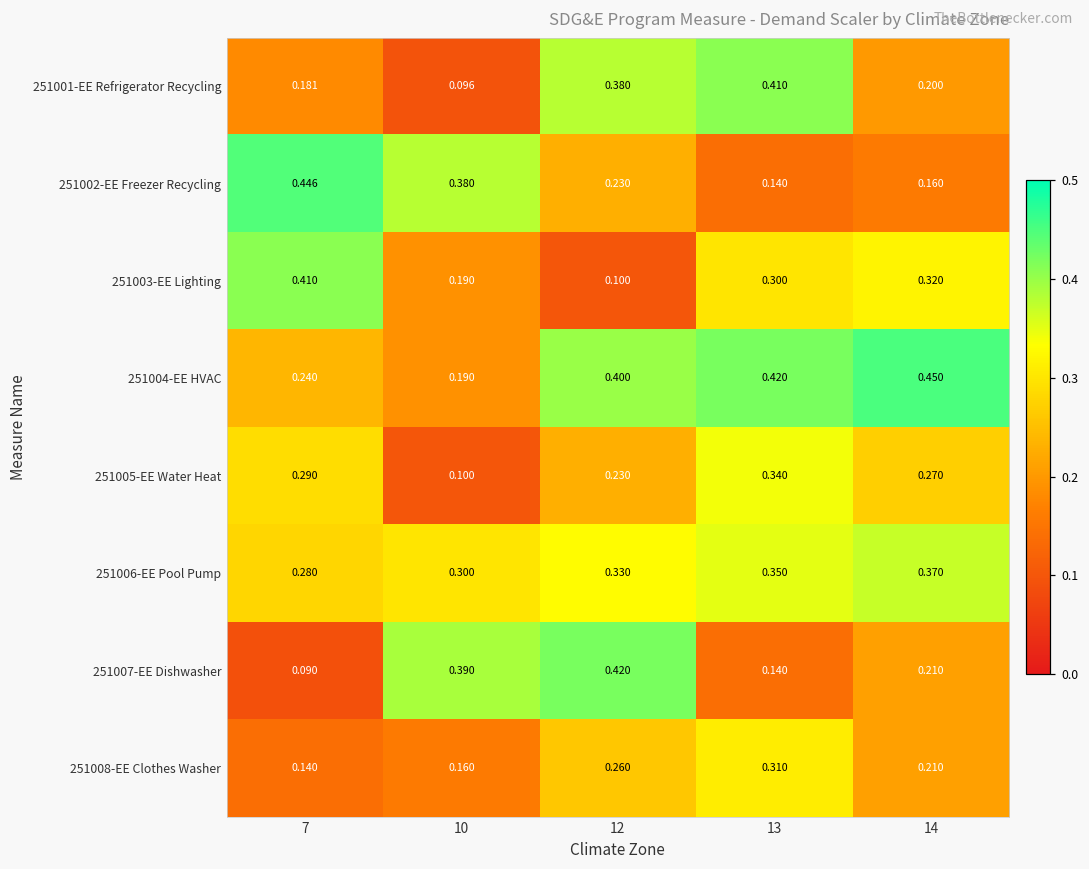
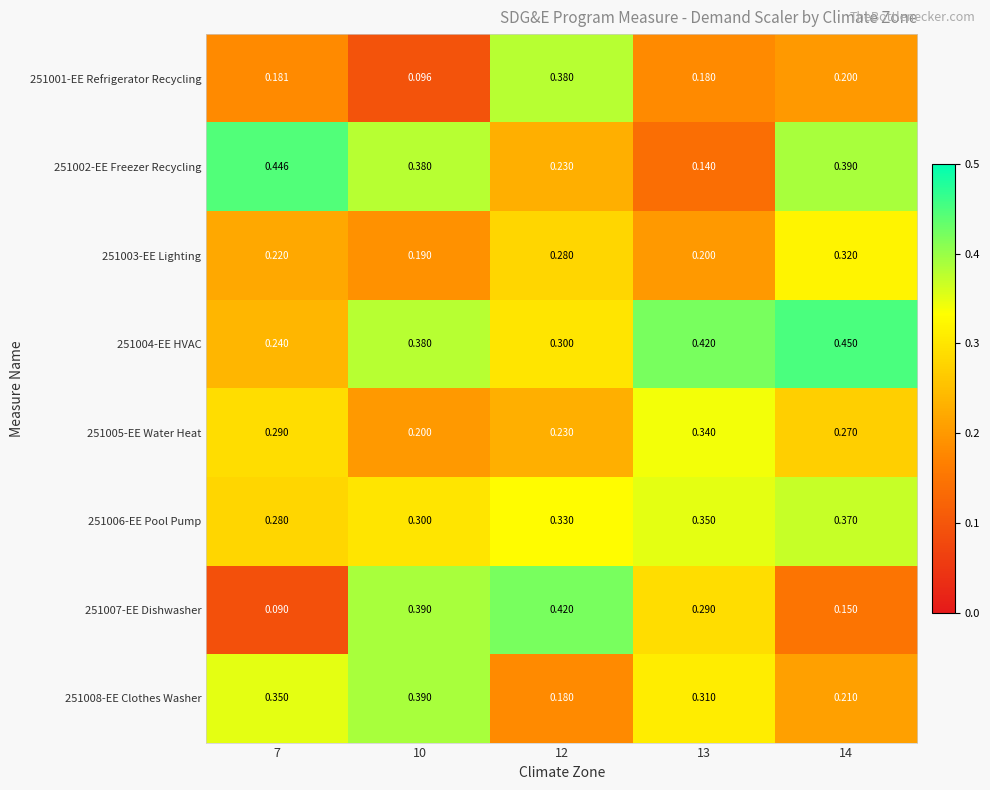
251001-EE Refrigerator Recycling, 13: 0.410 -> 0.180
251002-EE Freezer Recycling, 14: 0.160 -> 0.390
251003-EE Lighting, 7: 0.410 -> 0.220
251003-EE Lighting, 12: 0.100 -> 0.280
251003-EE Lighting, 13: 0.300 -> 0.200
251004-EE HVAC, 10: 0.190 -> 0.380
251004-EE HVAC, 12: 0.400 -> 0.300
251005-EE Water Heat, 10: 0.100 -> 0.200
251007-EE Dishwasher, 13: 0.140 -> 0.290
251007-EE Dishwasher, 14: 0.210 -> 0.150
251008-EE Clothes Washer, 7: 0.140 -> 0.350
251008-EE Clothes Washer, 10: 0.160 -> 0.390
251008-EE Clothes Washer, 12: 0.260 -> 0.180
